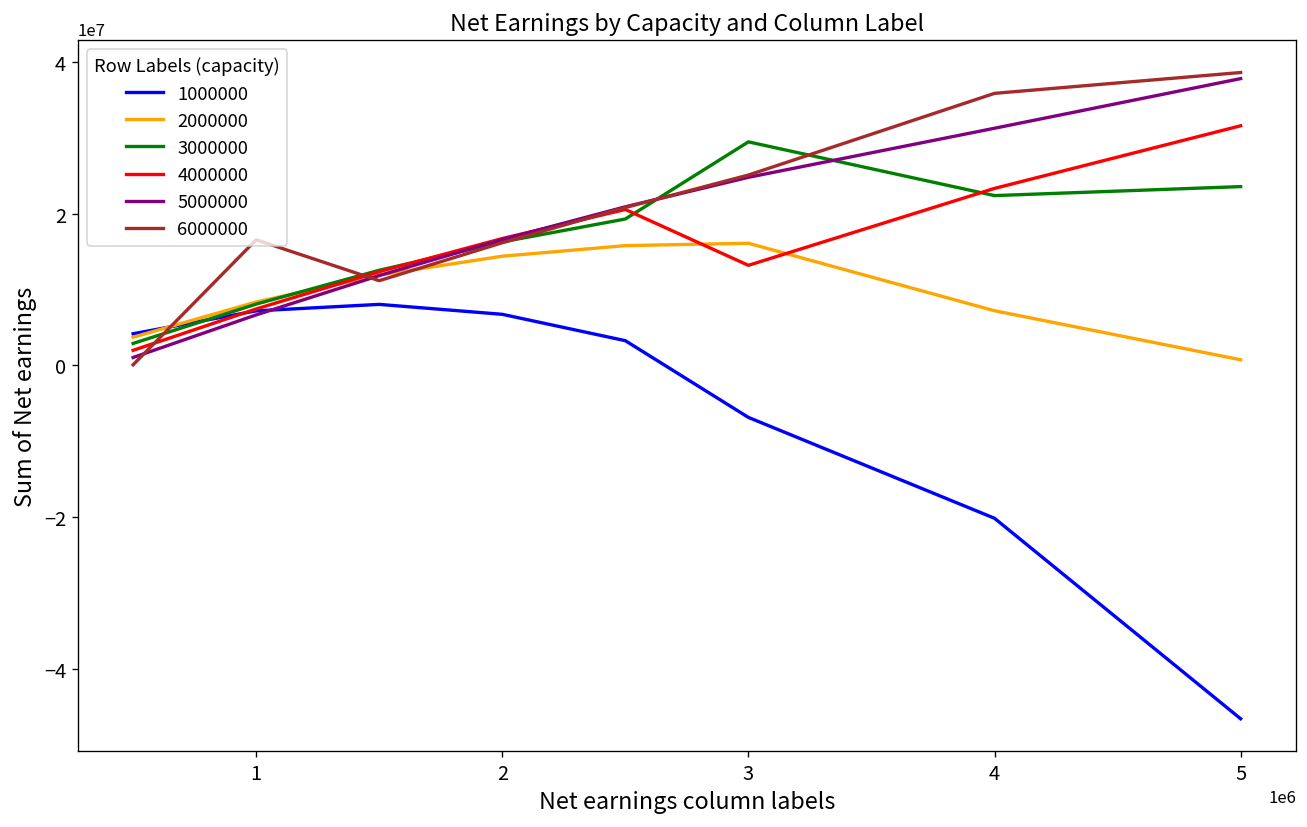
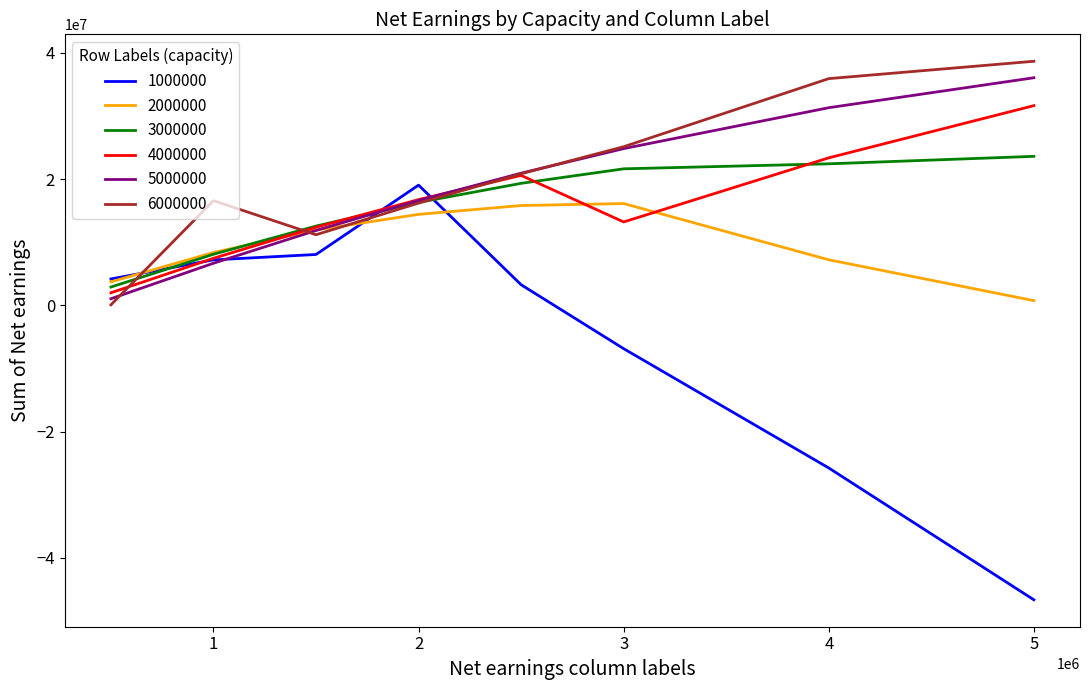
1000000, 2: 7000000 -> 19000000
3000000, 3: 30000000 -> 22000000
1000000, 4: -20000000 -> -26000000
5000000, 5: 38000000 -> 36000000
